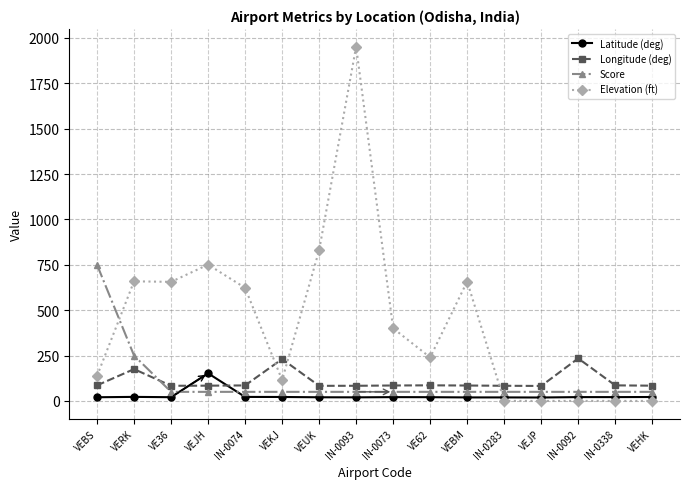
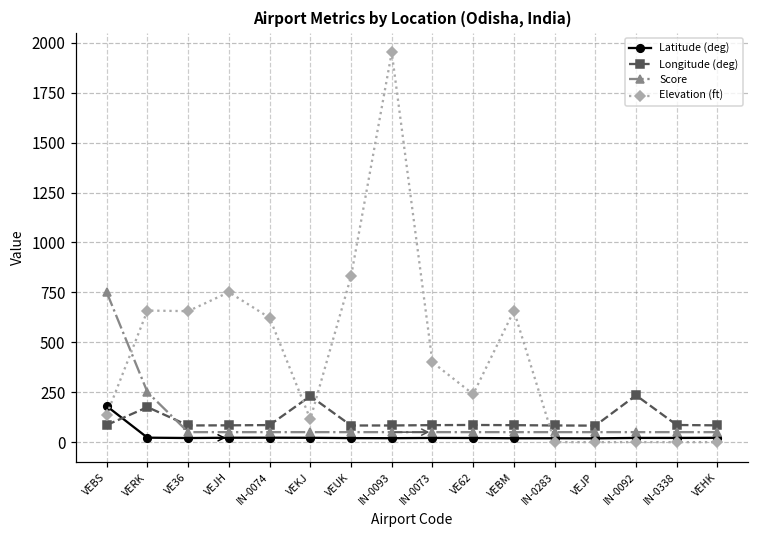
Latitude (deg), VEBS: 20 -> 180
Latitude (deg), VEJH: 150 -> 20
